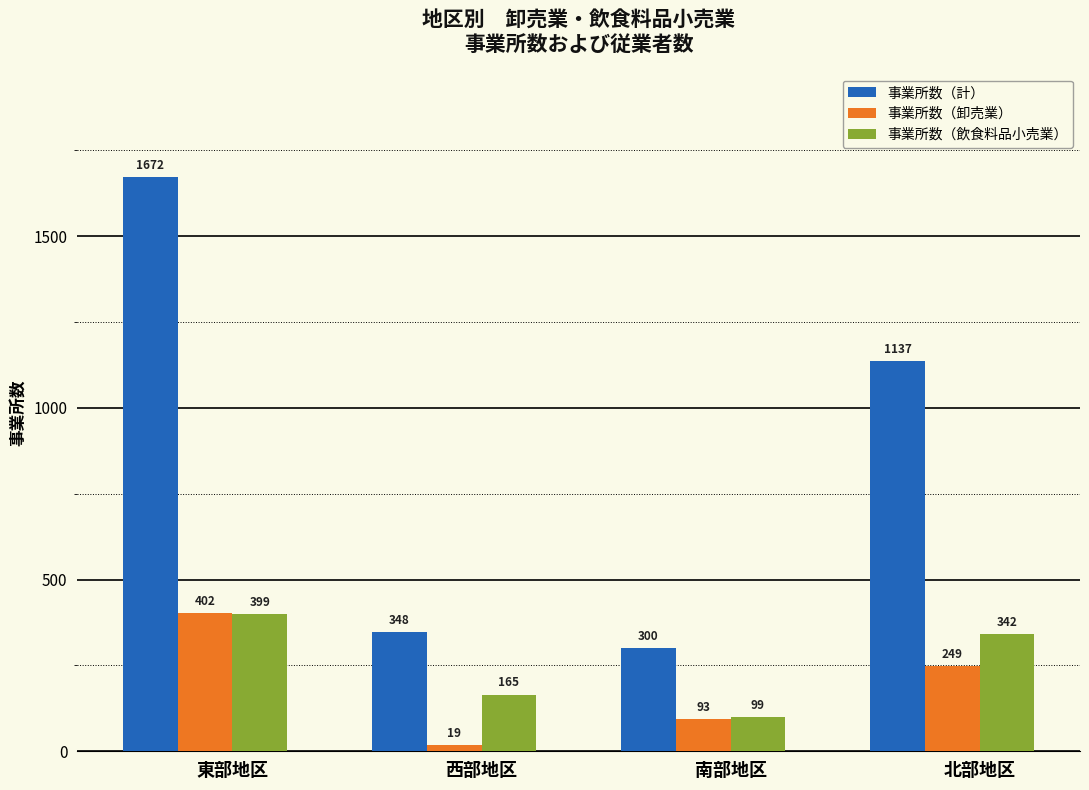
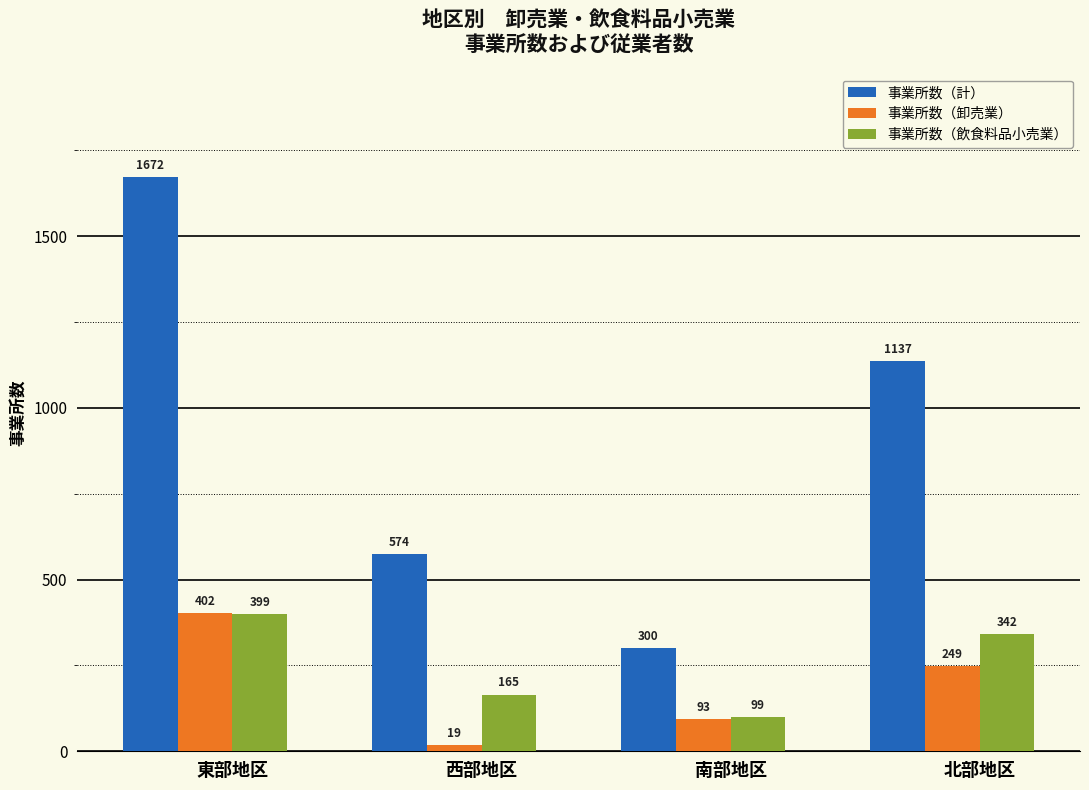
事業所数（計）, 西部地区: 348 -> 574
